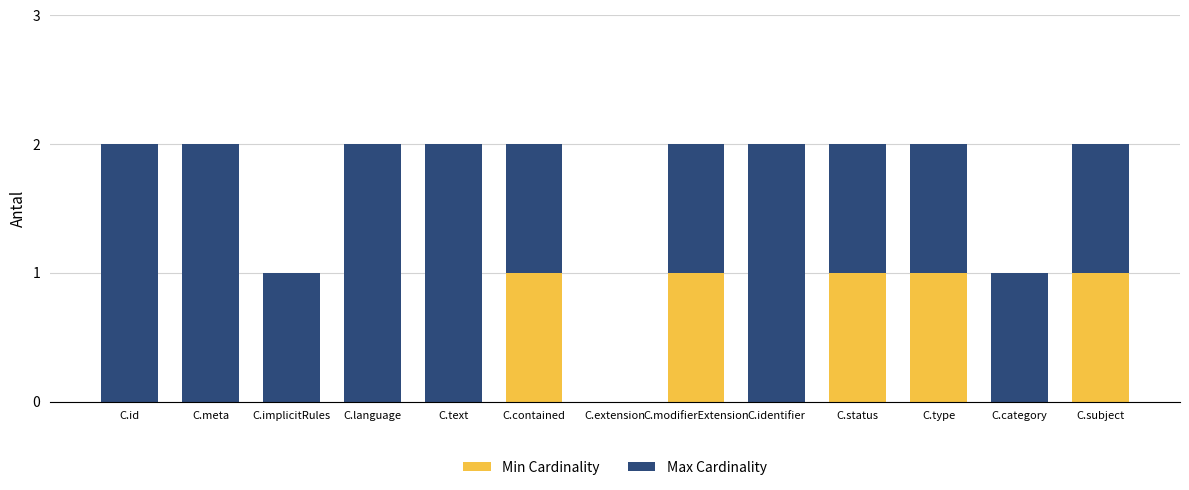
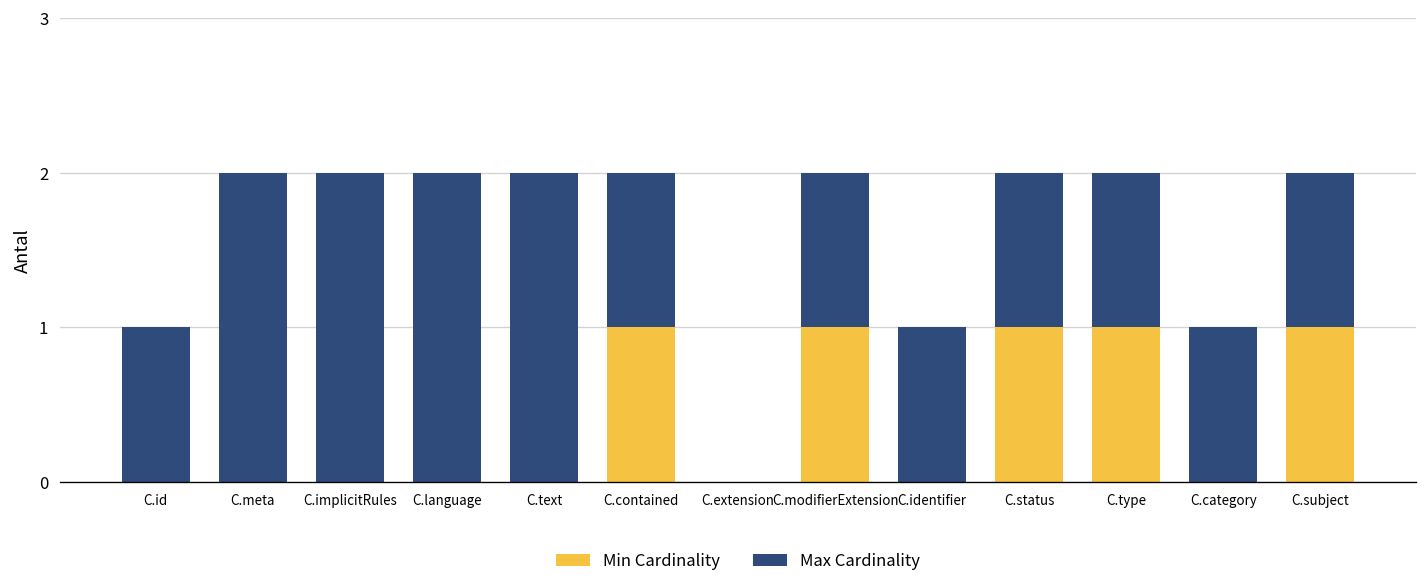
Max Cardinality, C.id: 2 -> 1
Max Cardinality, C.implicitRules: 1 -> 2
Max Cardinality, C.identifier: 2 -> 1
